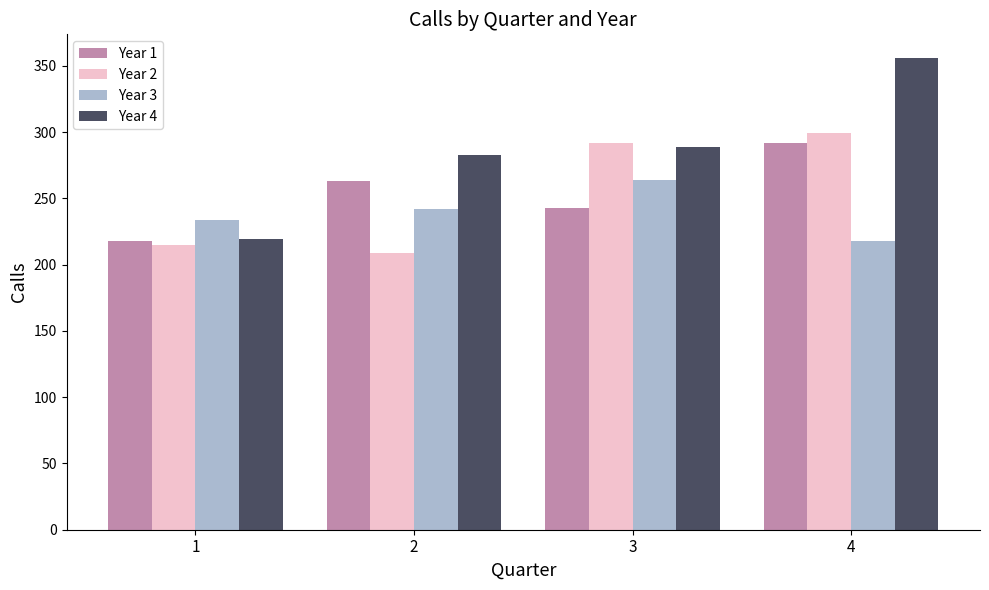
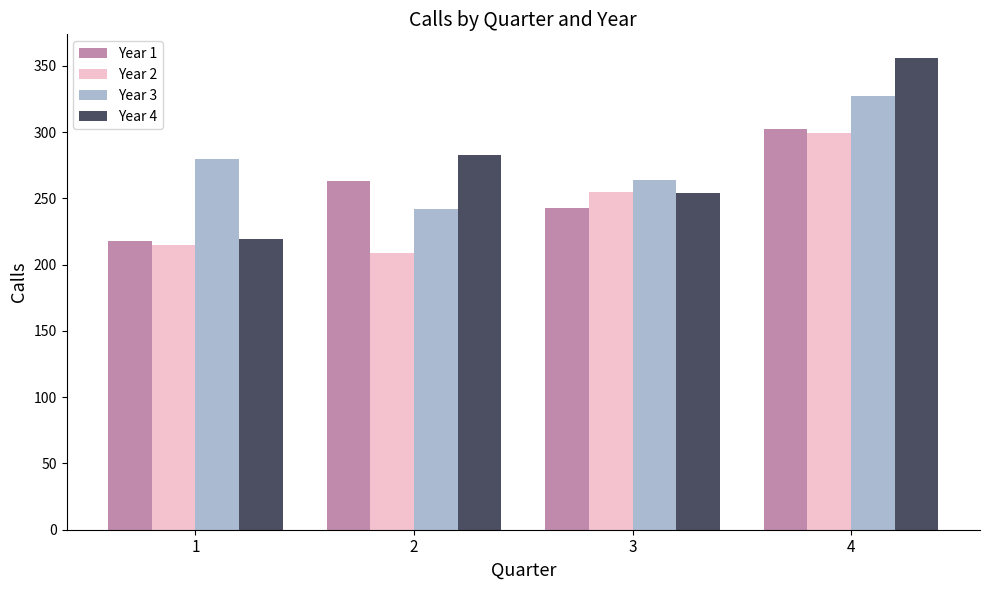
Year 3, 1: 234 -> 280
Year 2, 3: 292 -> 255
Year 4, 3: 289 -> 254
Year 1, 4: 292 -> 302
Year 3, 4: 218 -> 327
